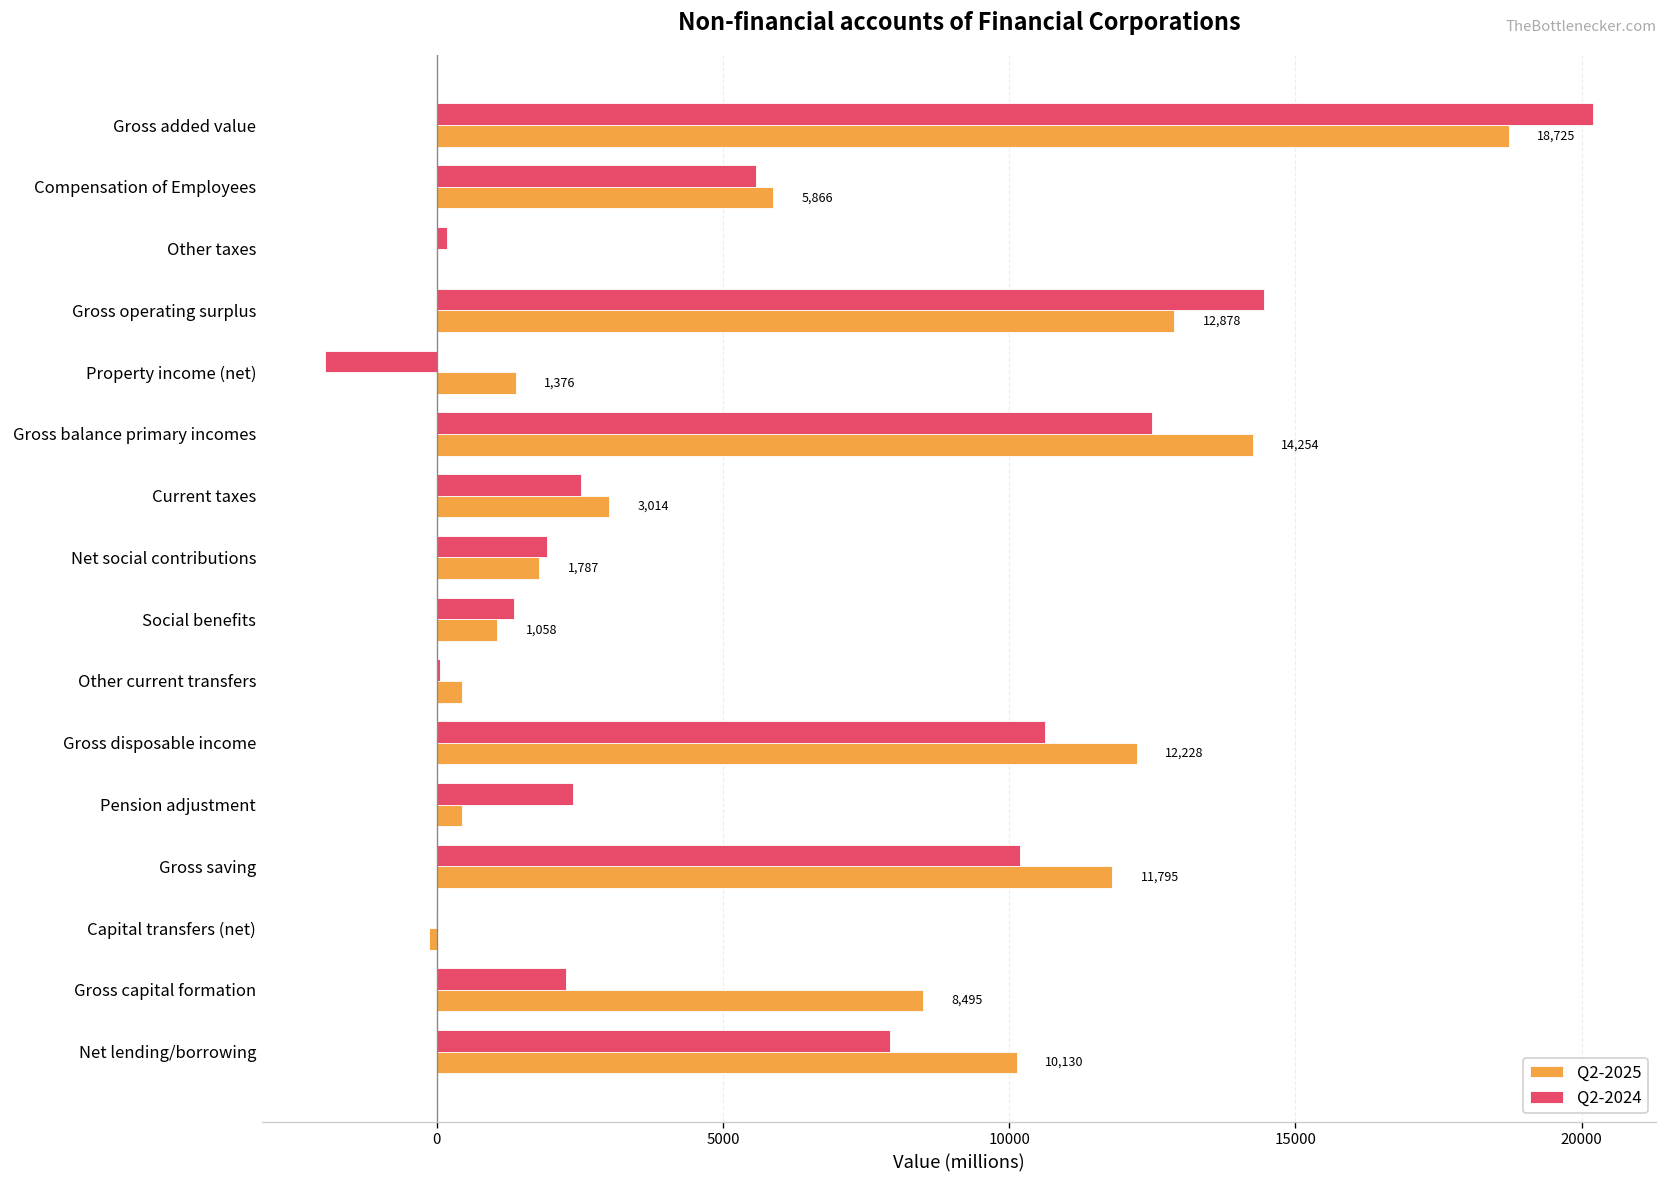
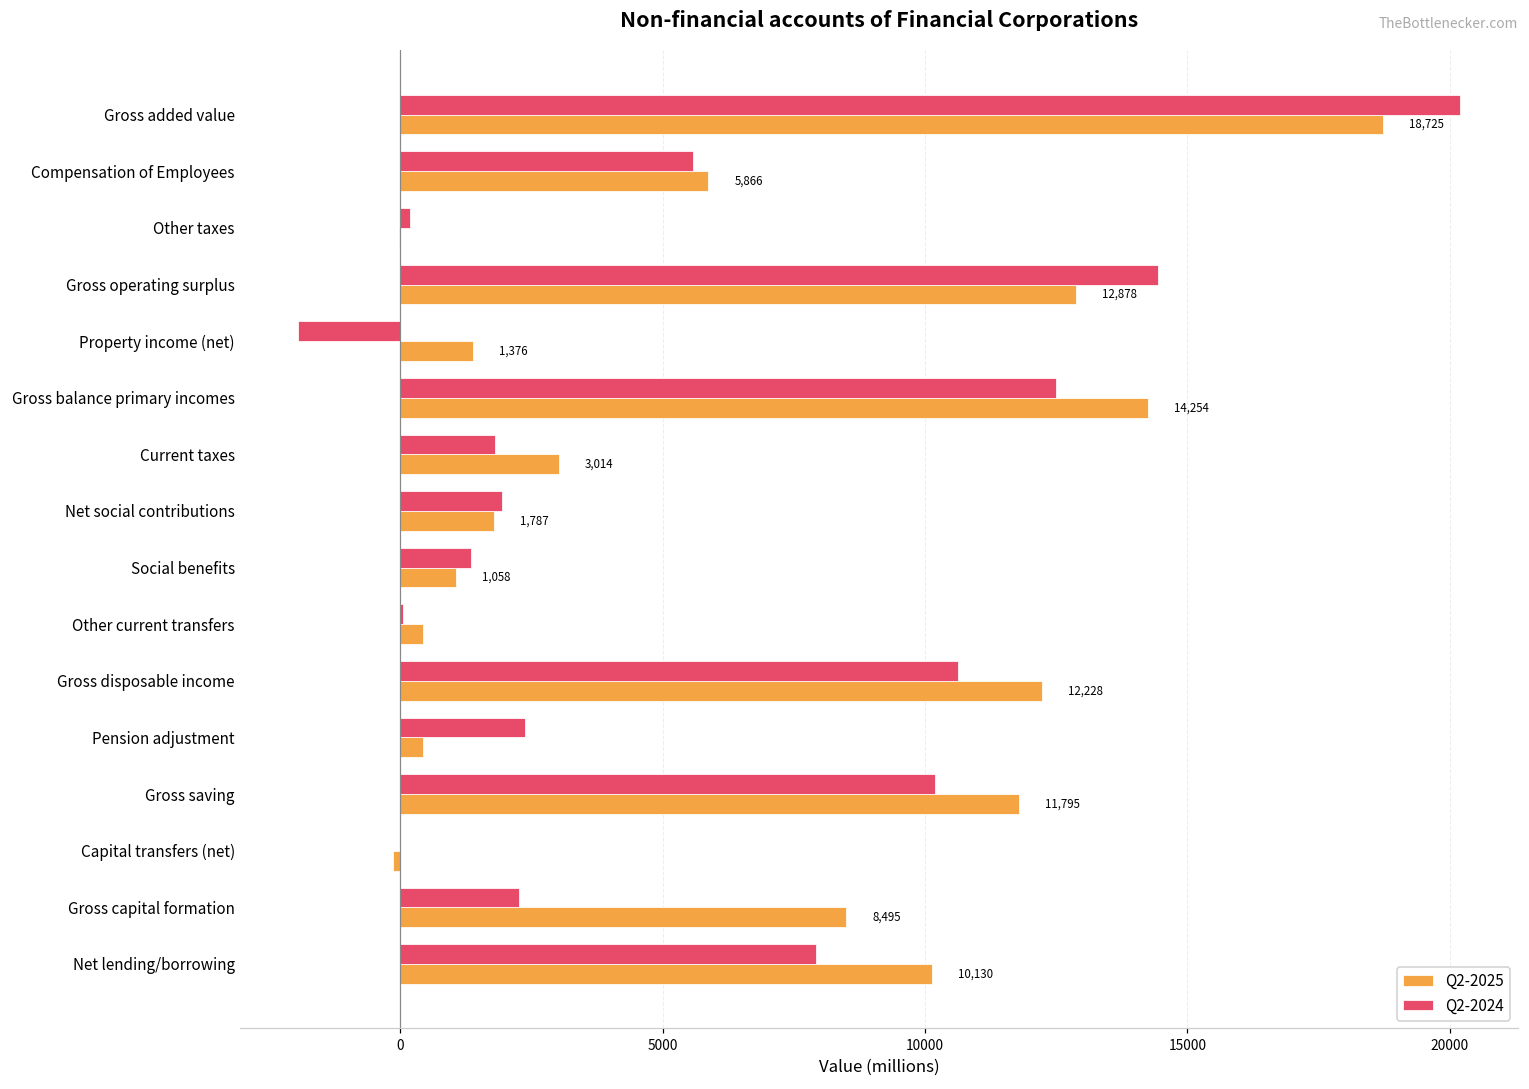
Q2-2024, Current taxes: 2500 -> 1800
